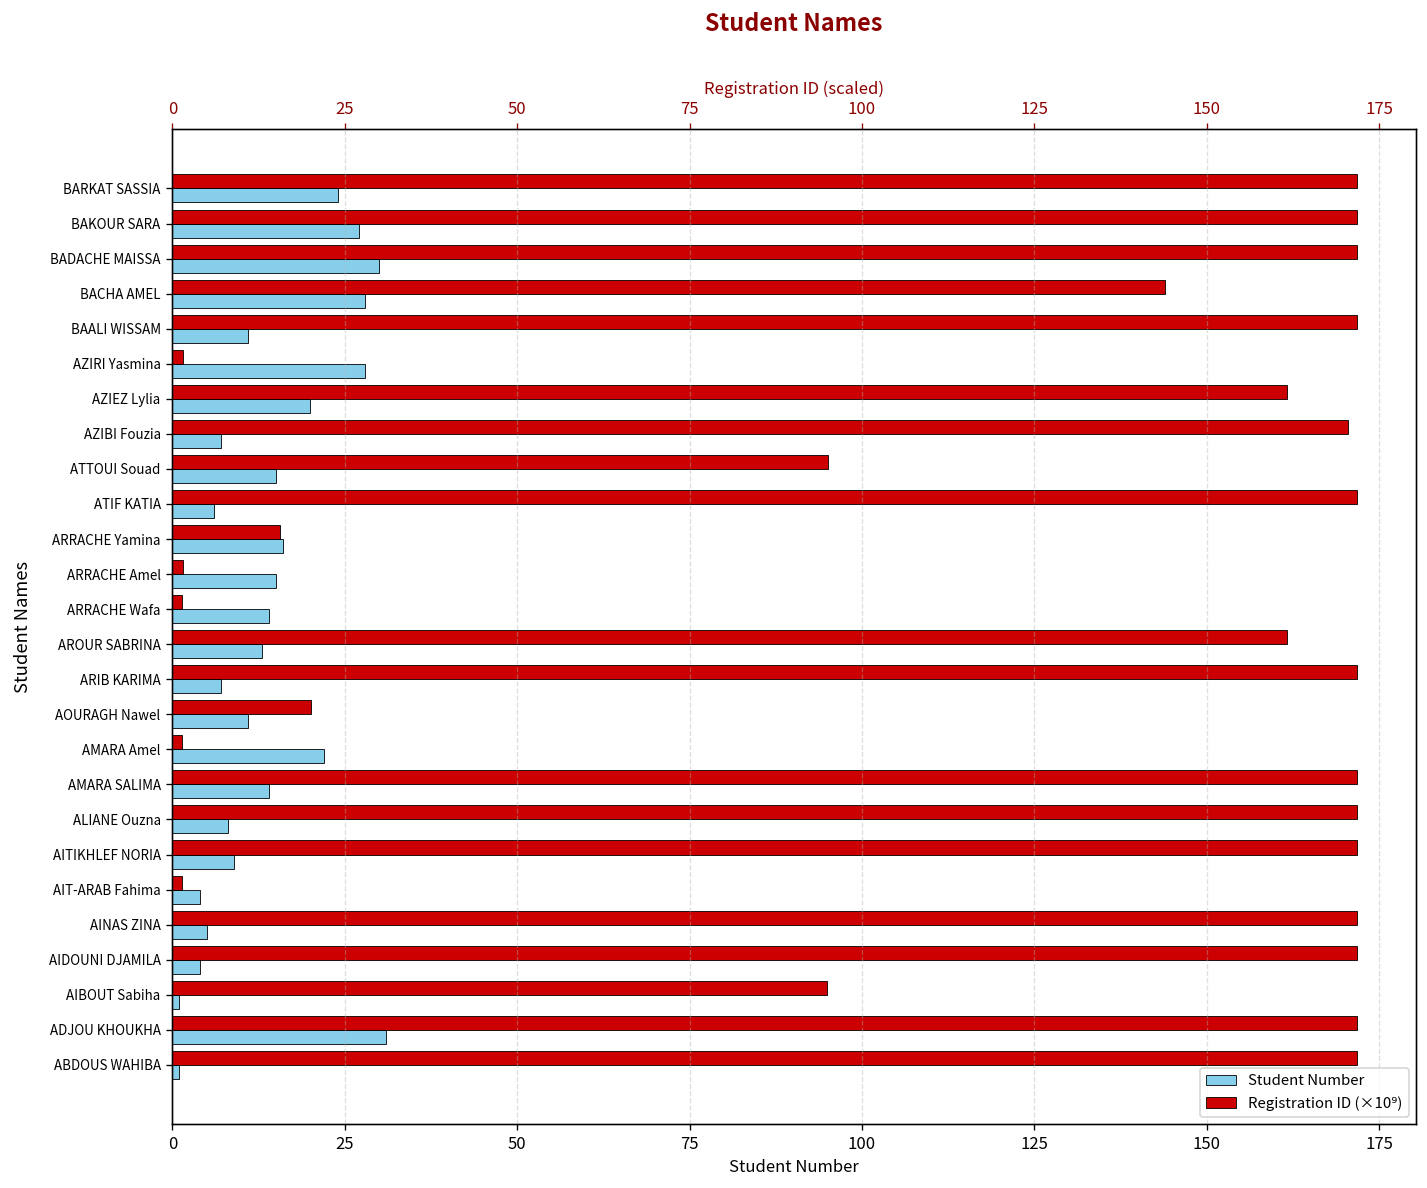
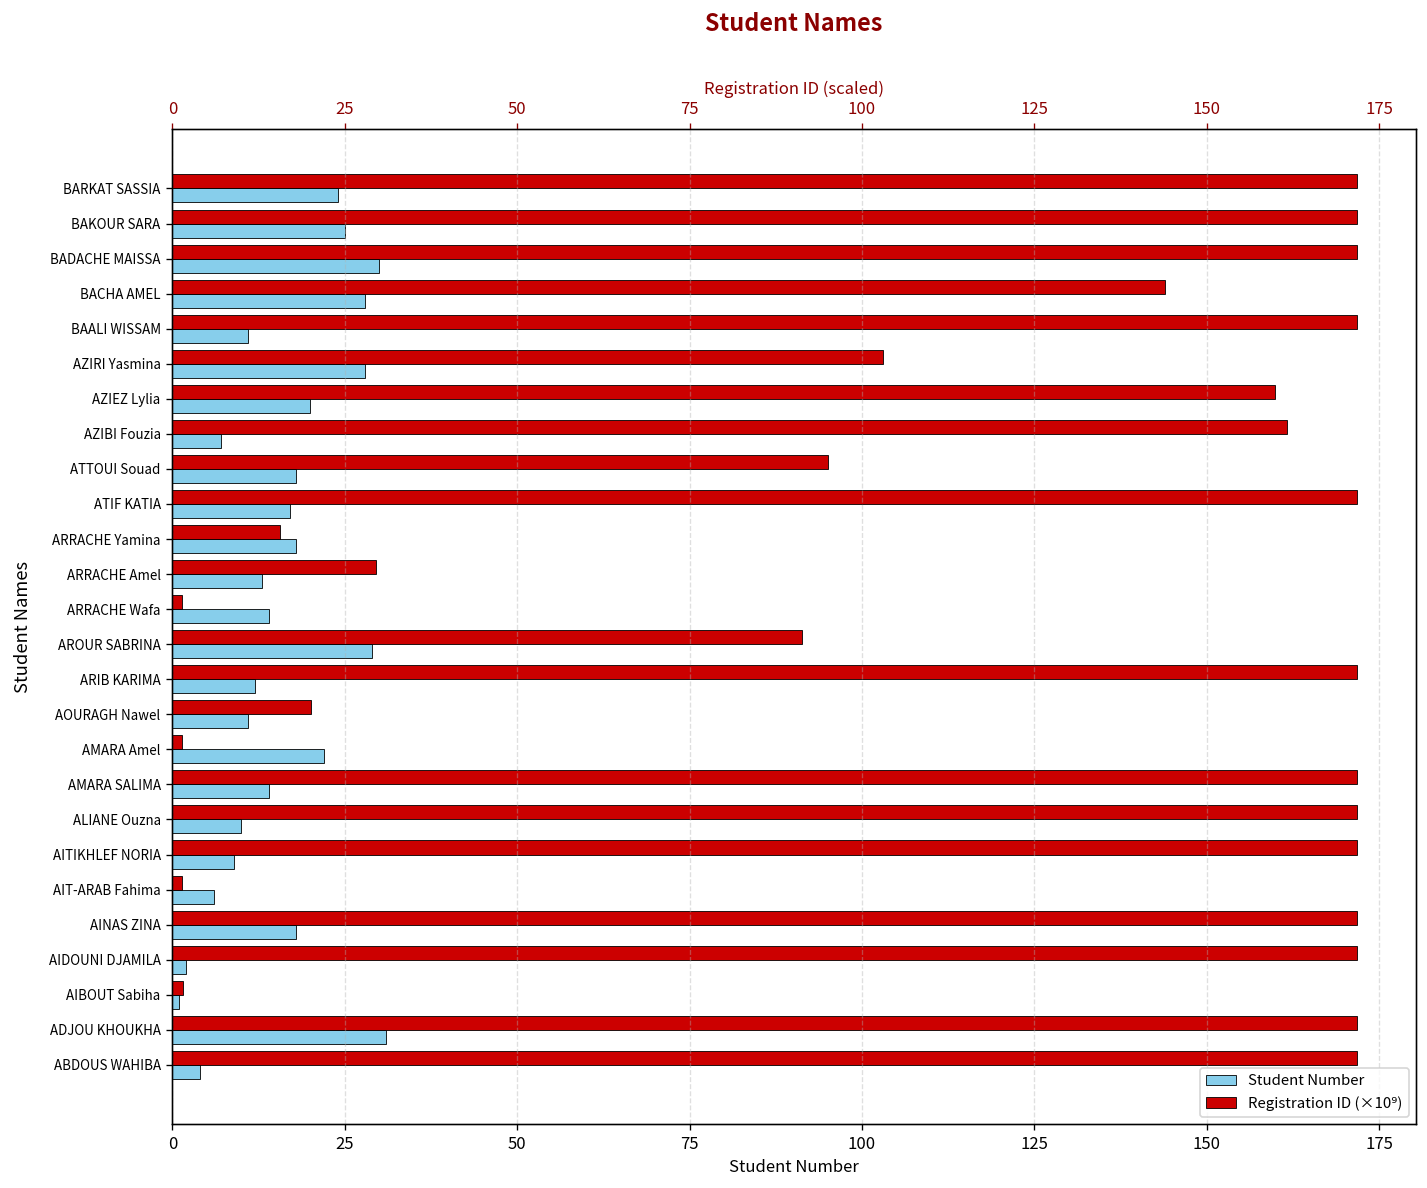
Student Number, BAKOUR SARA: 27 -> 25
Registration ID (×10⁹), AZIRI Yasmina: 2 -> 103
Registration ID (×10⁹), AZIEZ Lylia: 162 -> 160
Registration ID (×10⁹), AZIBI Fouzia: 170 -> 162
Student Number, ATTOUI Souad: 15 -> 18
Student Number, ATIF KATIA: 6 -> 17
Student Number, ARRACHE Yamina: 16 -> 18
Registration ID (×10⁹), ARRACHE Amel: 2 -> 30
Student Number, ARRACHE Amel: 15 -> 13
Registration ID (×10⁹), AROUR SABRINA: 162 -> 91
Student Number, AROUR SABRINA: 13 -> 29
Student Number, ARIB KARIMA: 7 -> 12
Student Number, ALIANE Ouzna: 8 -> 10
Student Number, AIT-ARAB Fahima: 4 -> 6
Student Number, AINAS ZINA: 5 -> 18
Student Number, AIDOUNI DJAMILA: 4 -> 2
Registration ID (×10⁹), AIBOUT Sabiha: 95 -> 2
Student Number, ABDOUS WAHIBA: 1 -> 4
